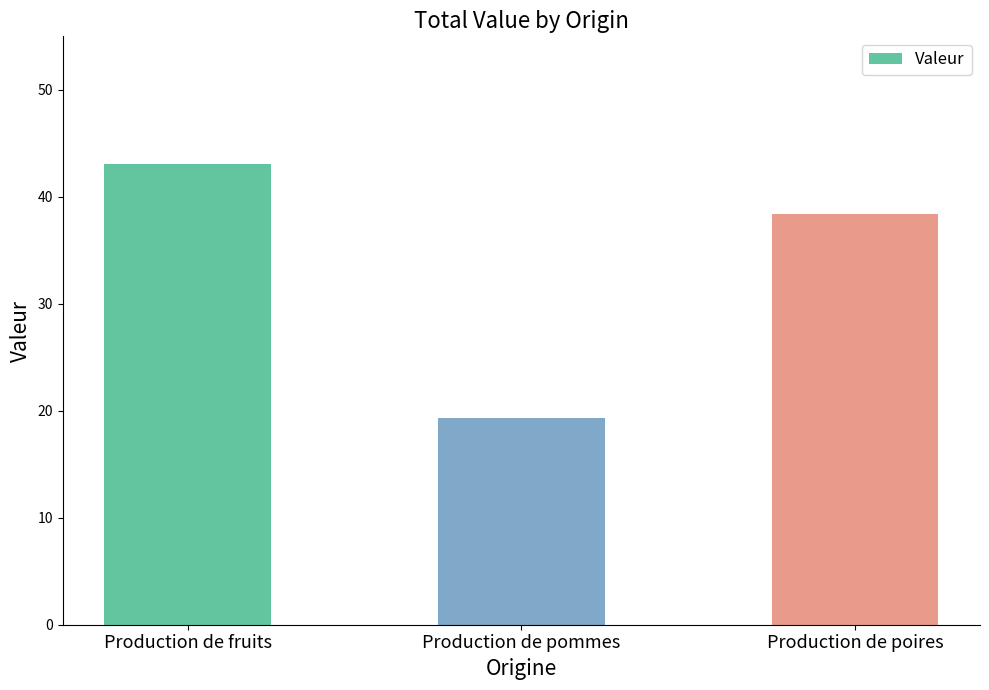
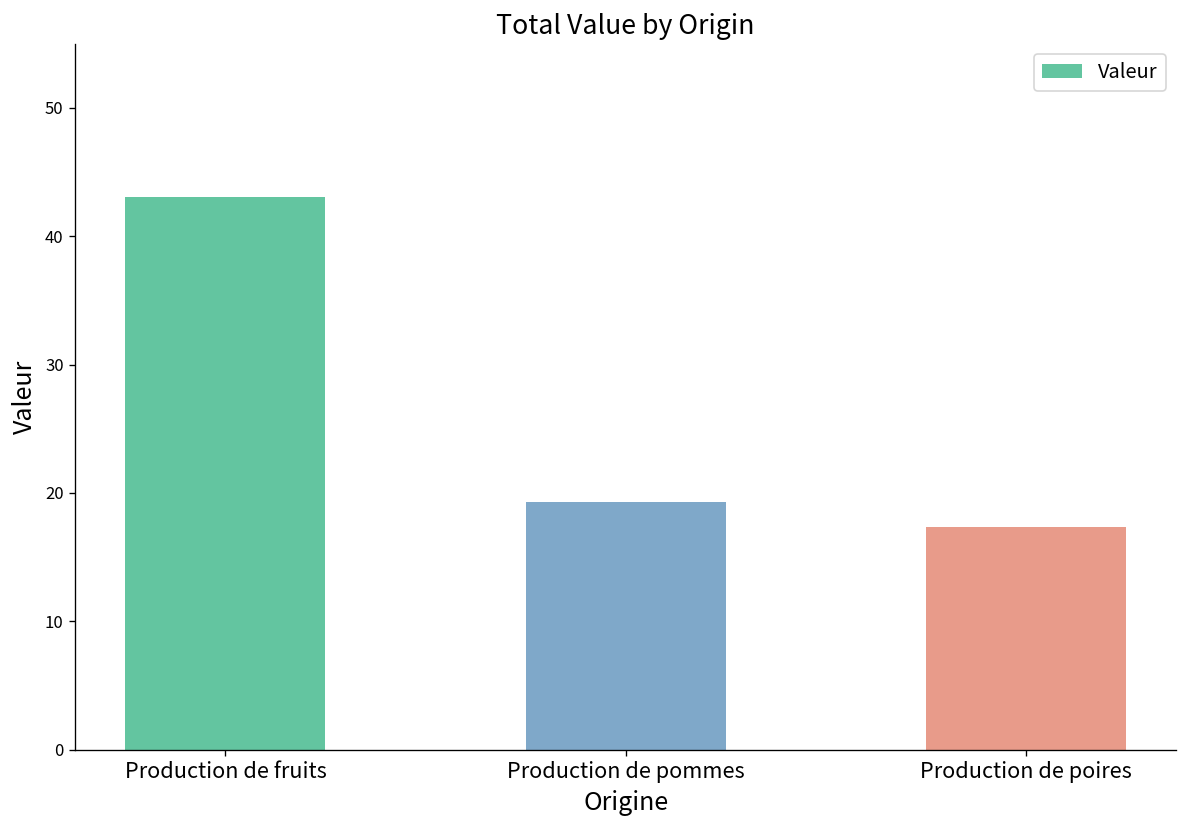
Production de poires: 38.4 -> 17.3
